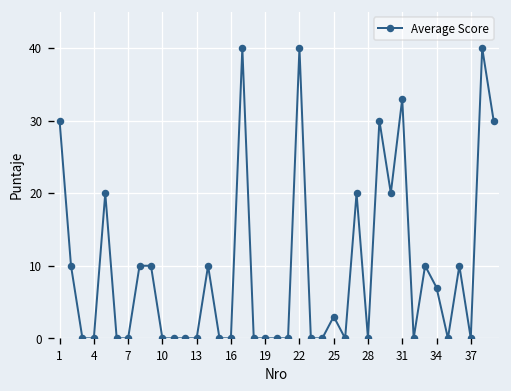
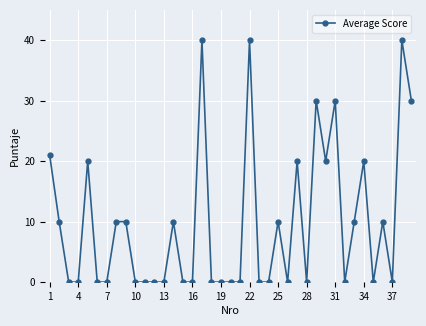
1: 30 -> 21
25: 3 -> 10
31: 33 -> 30
34: 7 -> 20
